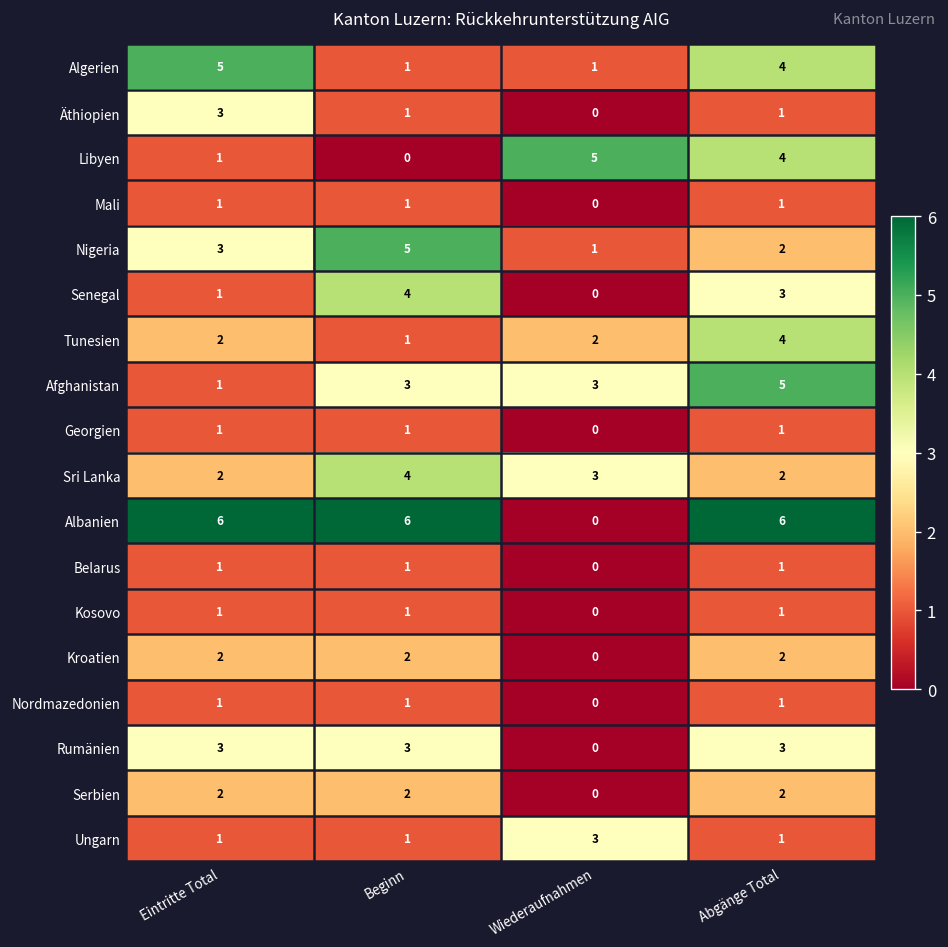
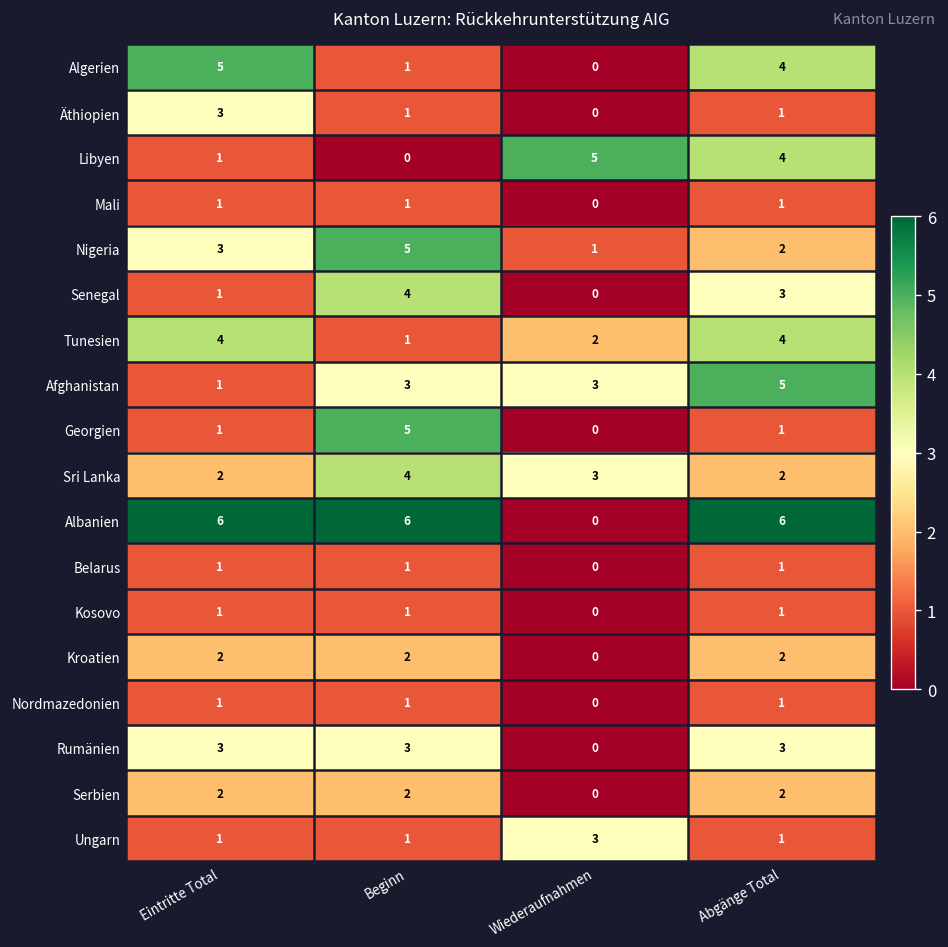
Algerien, Wiederaufnahmen: 1 -> 0
Tunesien, Eintritte Total: 2 -> 4
Georgien, Beginn: 1 -> 5
